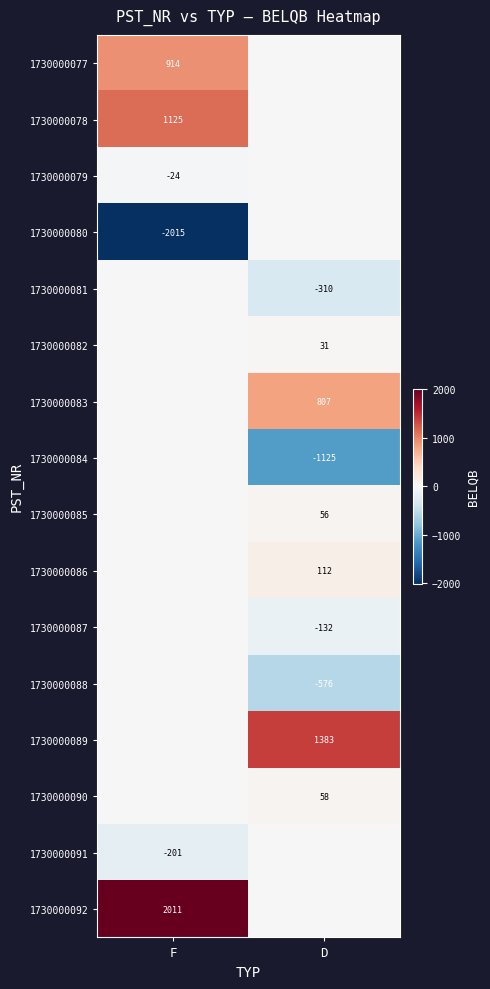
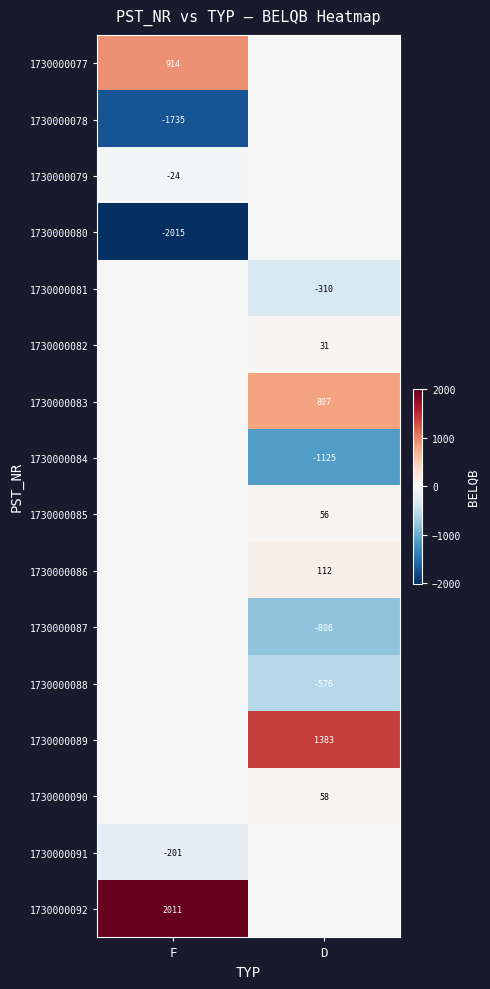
1730000078, F: 1125 -> -1735
1730000087, D: -132 -> -806
